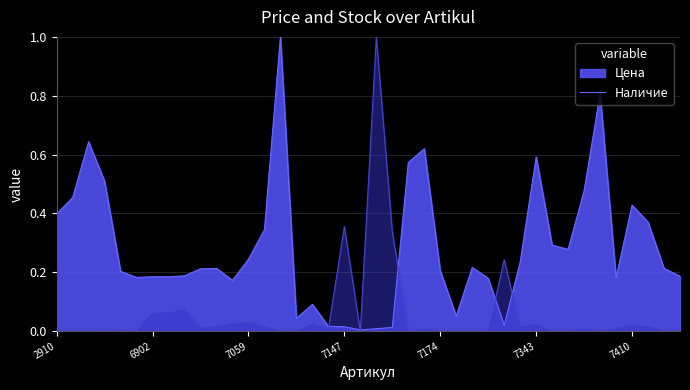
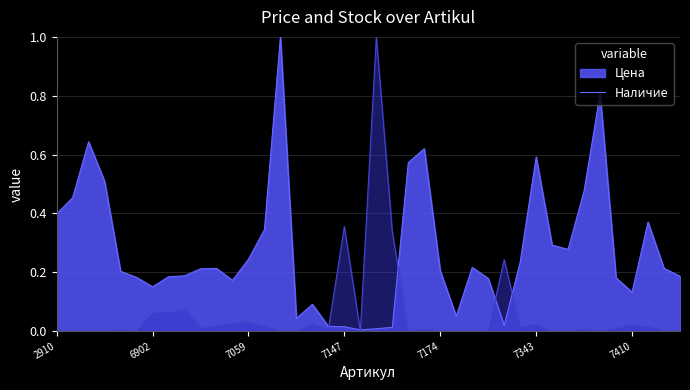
Цена, 6902: 0.18 -> 0.15
Цена, 7410: 0.43 -> 0.13
